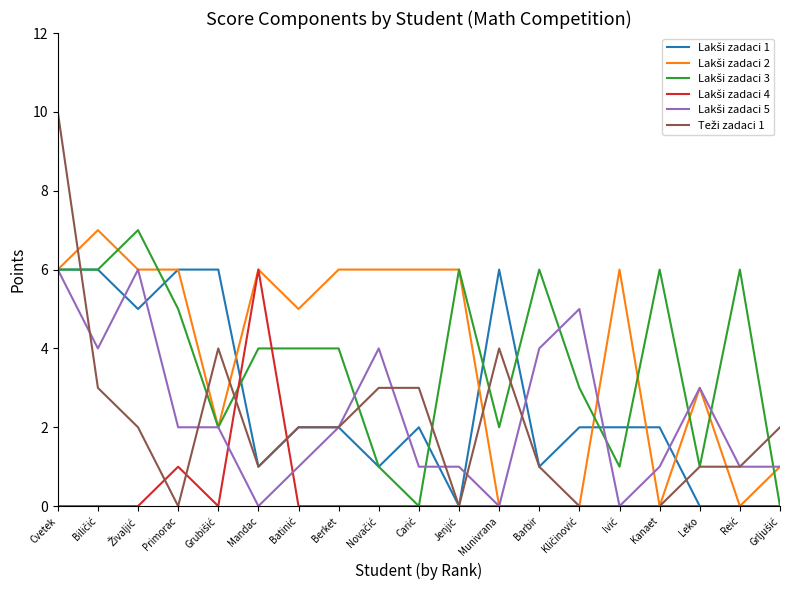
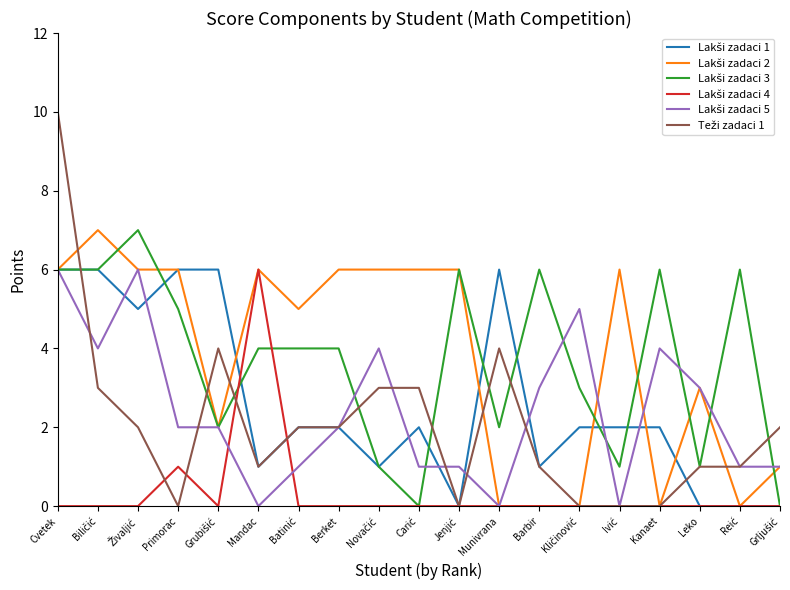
Lakši zadaci 5, Barbir: 4 -> 3
Lakši zadaci 5, Kanaet: 1 -> 4
